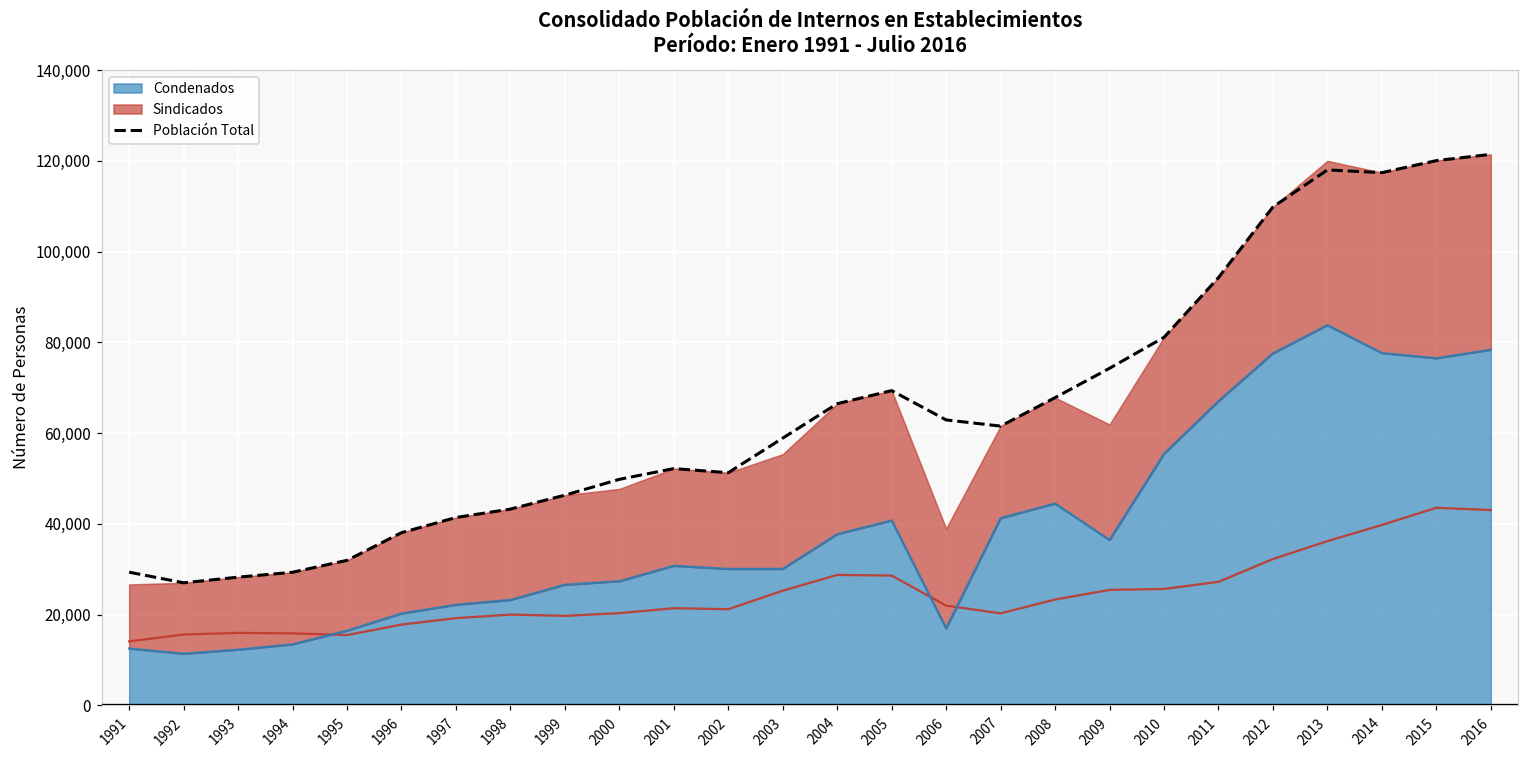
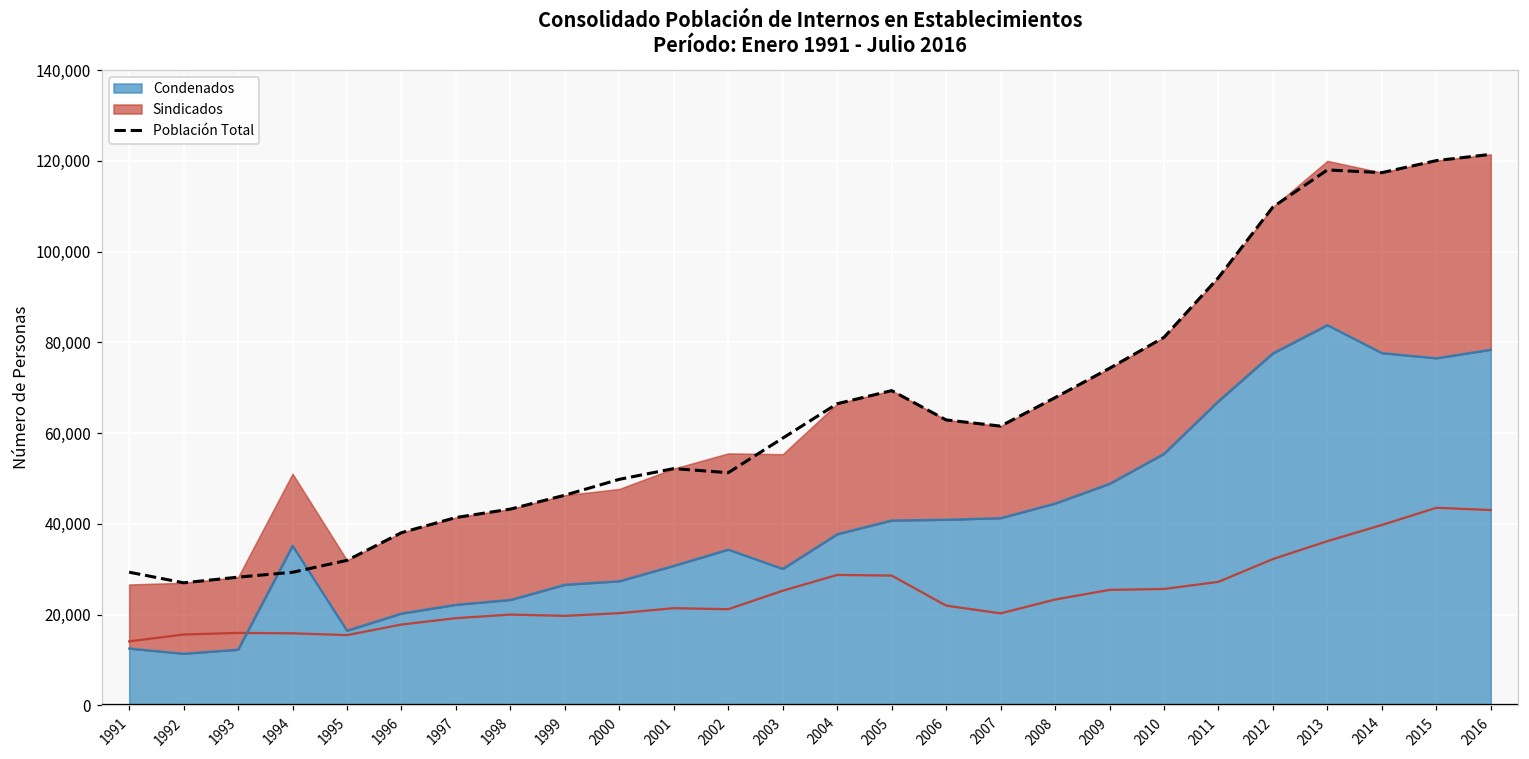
Condenados, 1994: 13,000 -> 35,000
Condenados, 2002: 30,000 -> 34,000
Condenados, 2006: 17,000 -> 41,000
Condenados, 2009: 36,000 -> 49,000
